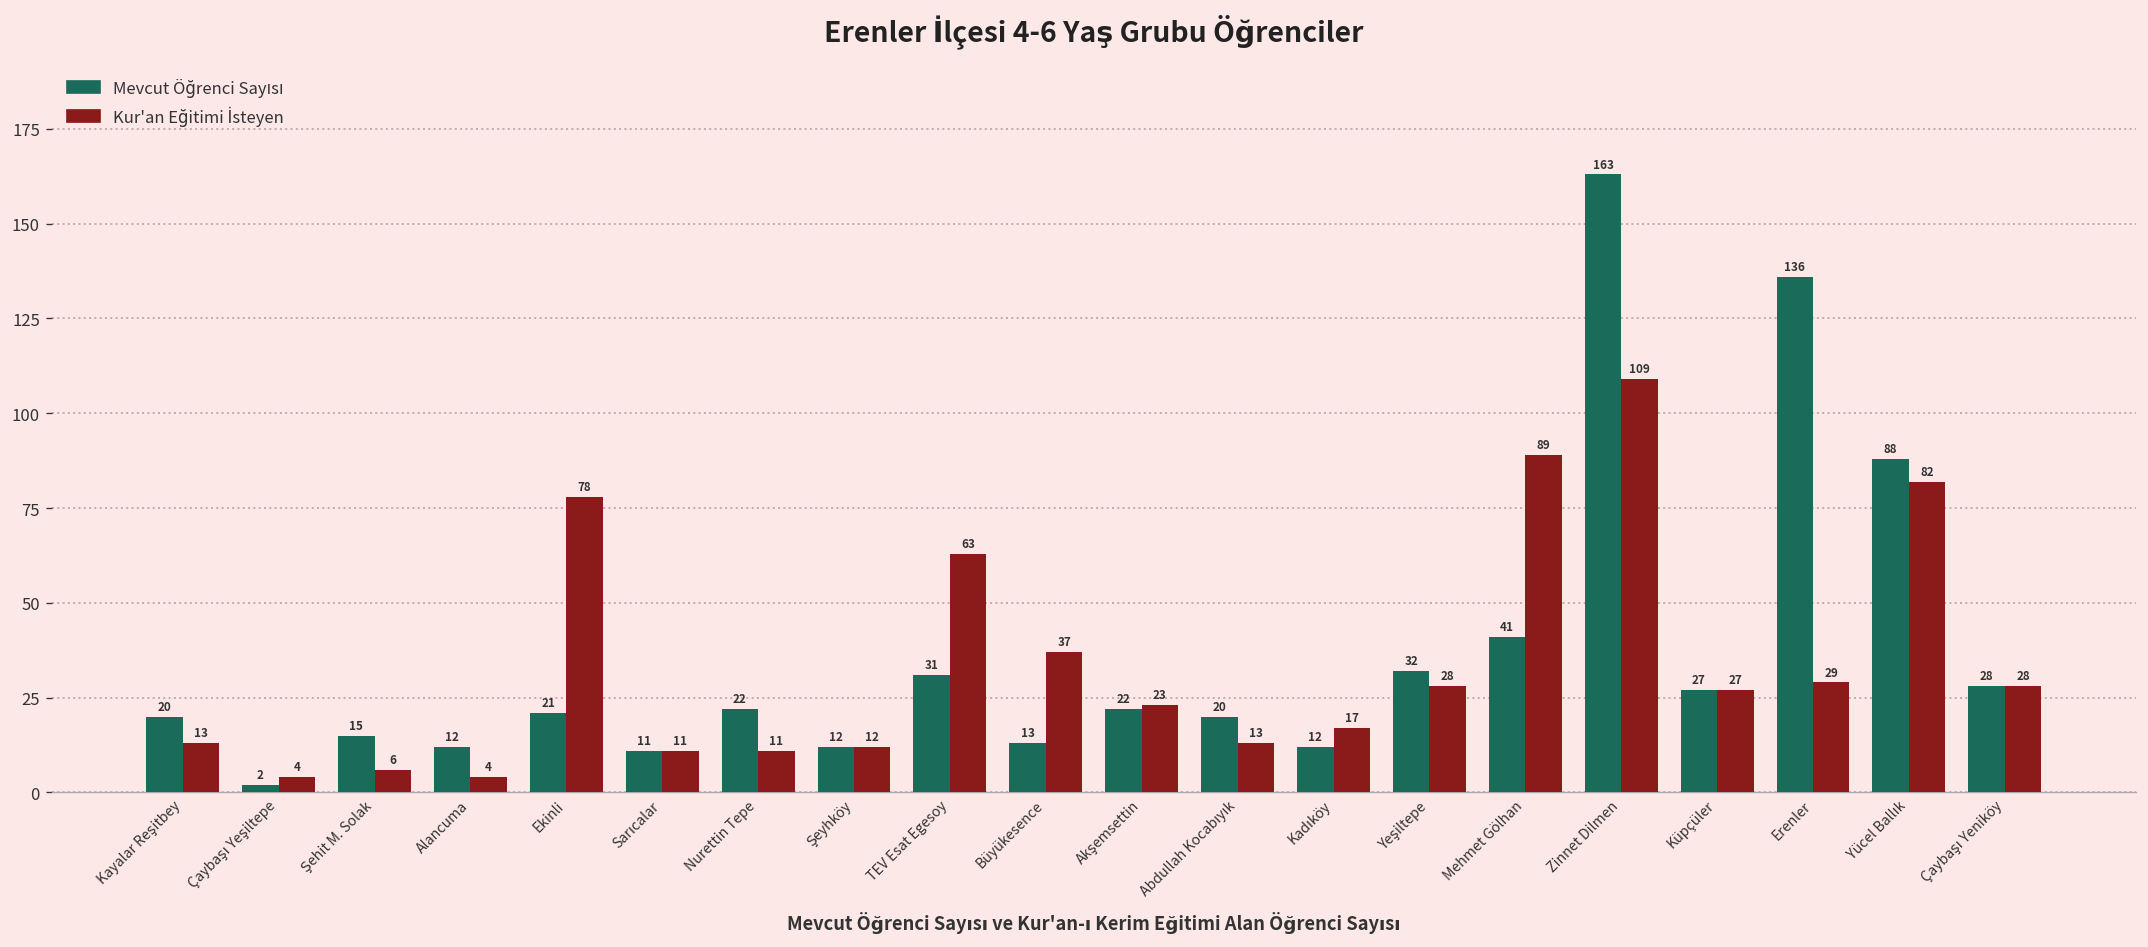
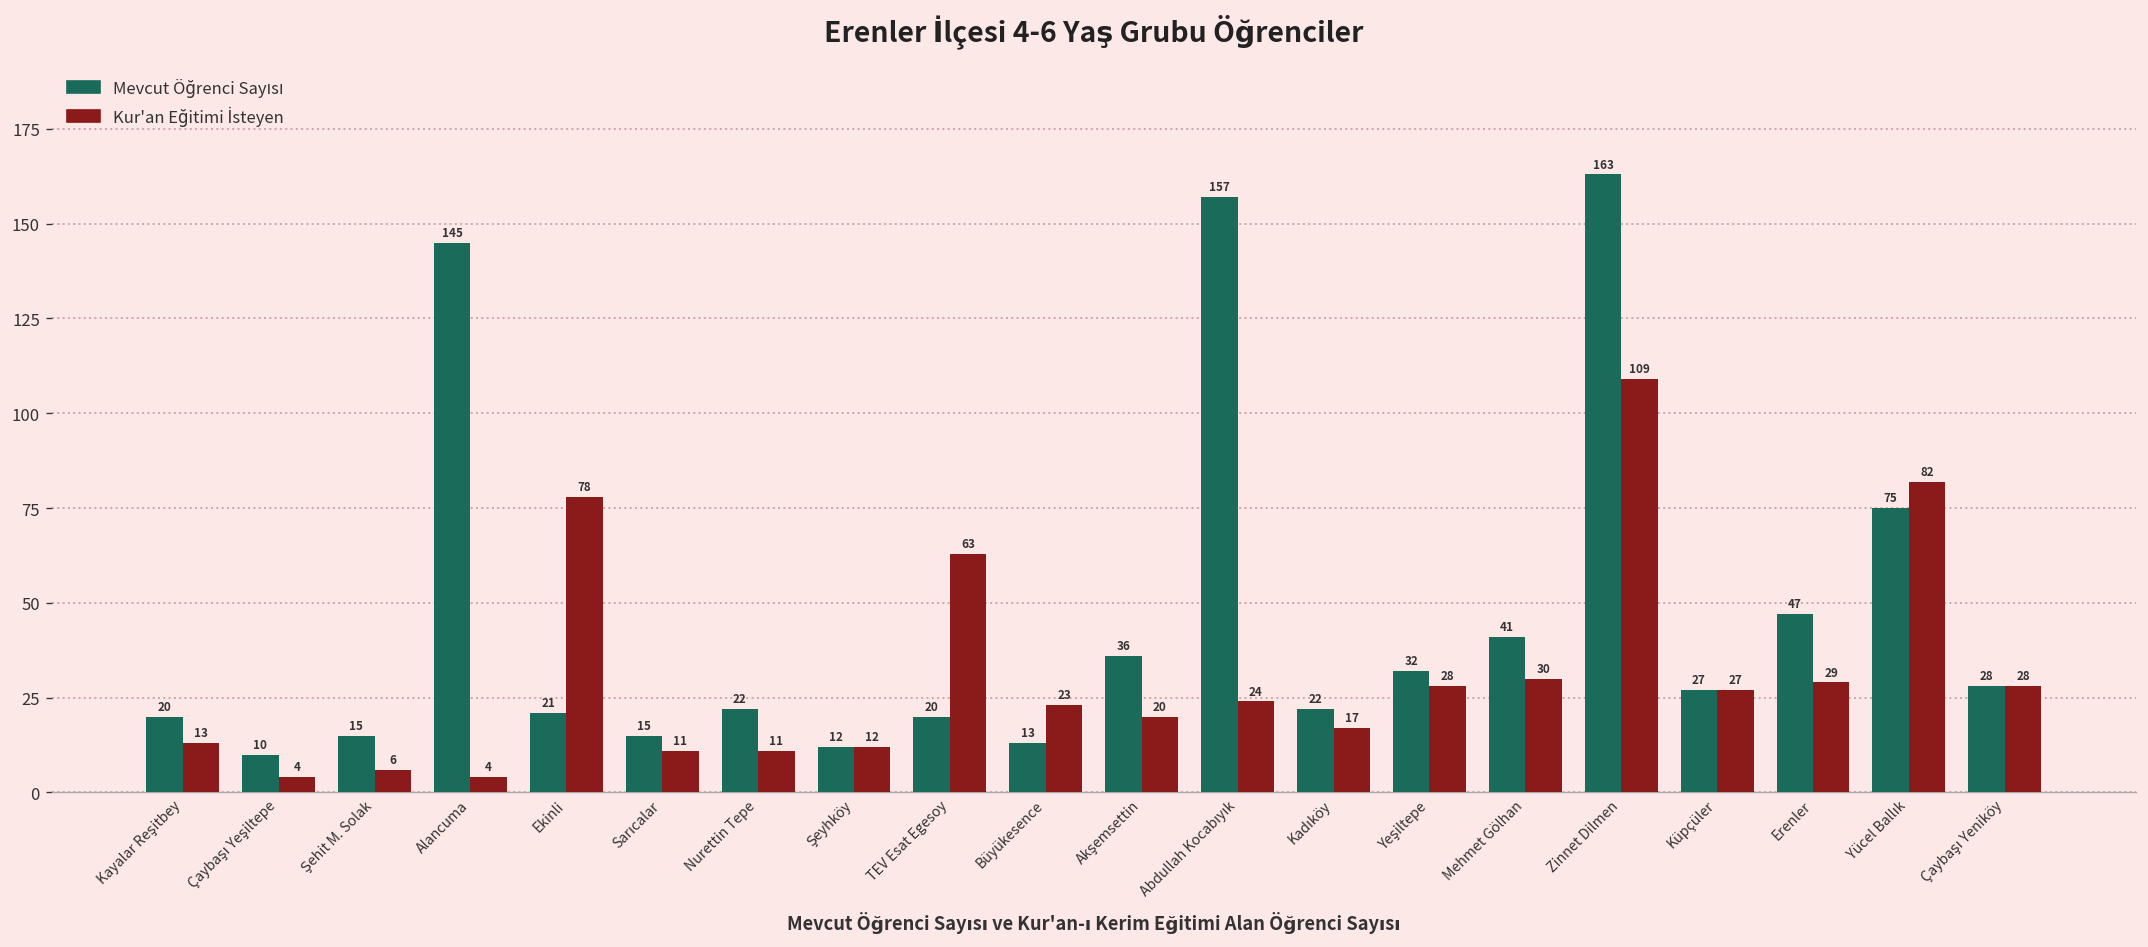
Mevcut Öğrenci Sayısı, Çaybaşı Yeşiltepe: 2 -> 10
Mevcut Öğrenci Sayısı, Alancuma: 12 -> 145
Mevcut Öğrenci Sayısı, Sarıcalar: 11 -> 15
Mevcut Öğrenci Sayısı, TEV Esat Egesoy: 31 -> 20
Kur'an Eğitimi İsteyen, Büyükesence: 37 -> 23
Mevcut Öğrenci Sayısı, Akşemsettin: 22 -> 36
Kur'an Eğitimi İsteyen, Akşemsettin: 23 -> 20
Mevcut Öğrenci Sayısı, Abdullah Kocabıyık: 20 -> 157
Kur'an Eğitimi İsteyen, Abdullah Kocabıyık: 13 -> 24
Mevcut Öğrenci Sayısı, Kadıköy: 12 -> 22
Kur'an Eğitimi İsteyen, Mehmet Gölhan: 89 -> 30
Mevcut Öğrenci Sayısı, Erenler: 136 -> 47
Mevcut Öğrenci Sayısı, Yücel Ballık: 88 -> 75
